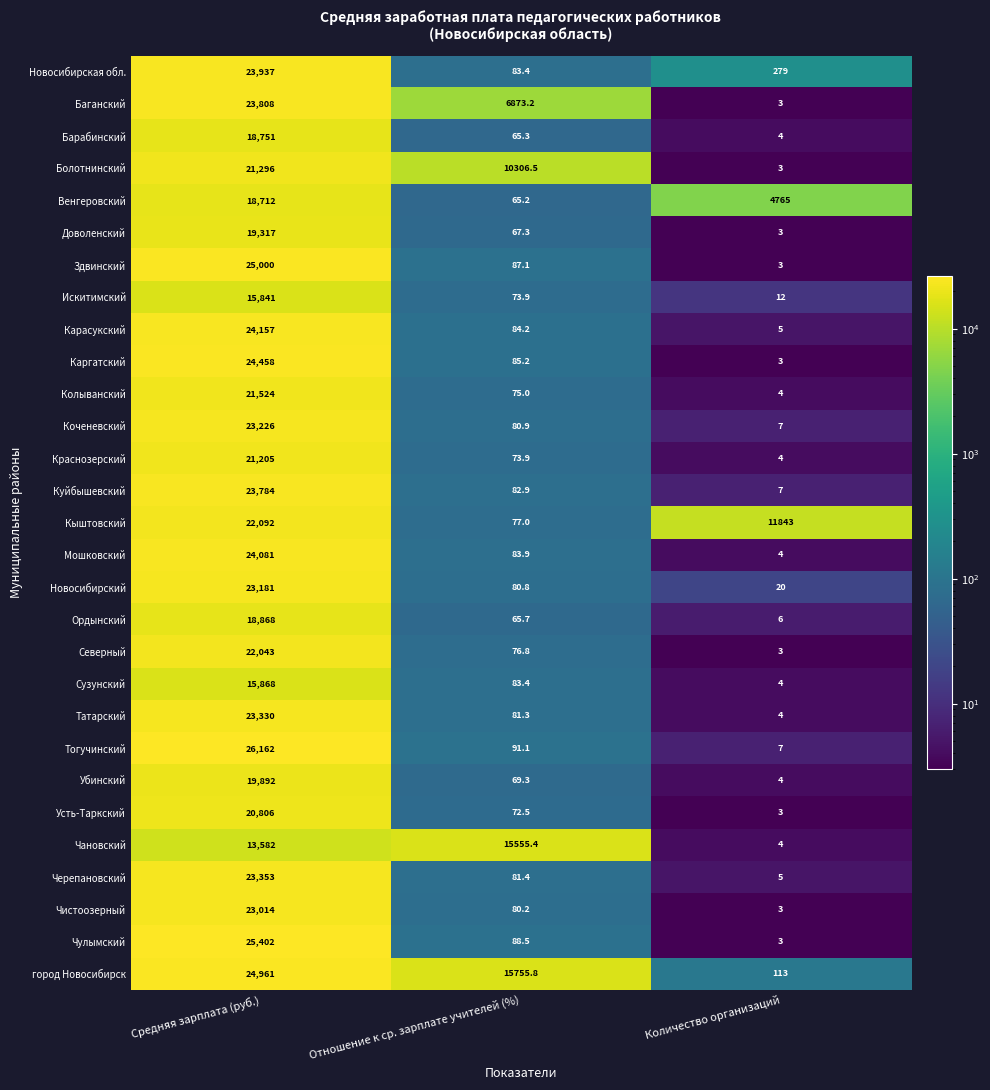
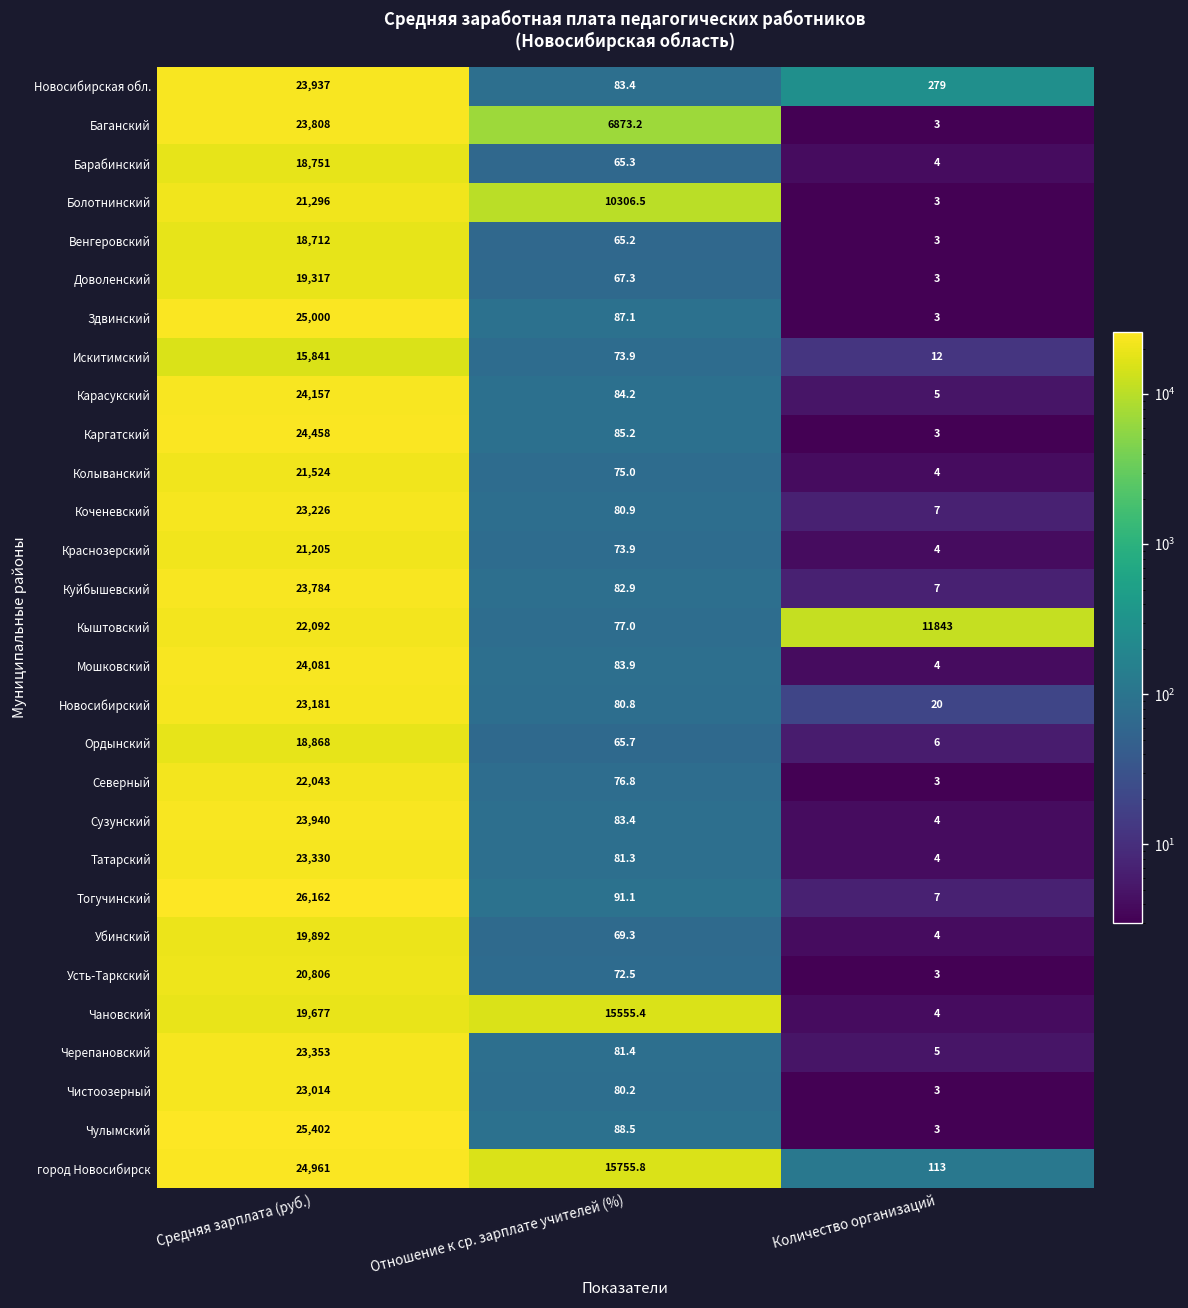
Венгеровский, Количество организаций: 4765 -> 3
Сузунский, Средняя зарплата (руб.): 15,868 -> 23,940
Чановский, Средняя зарплата (руб.): 13,582 -> 19,677
